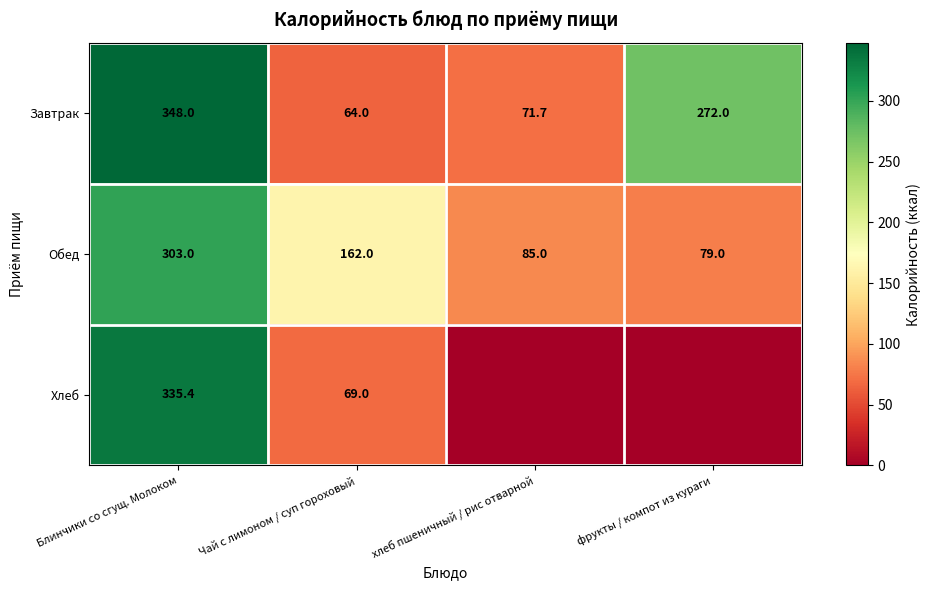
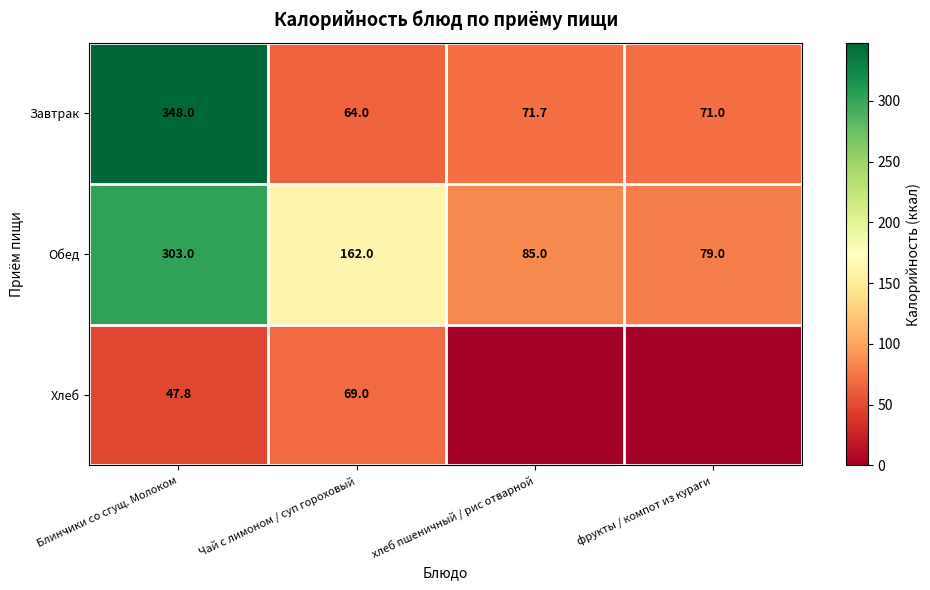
Завтрак, фрукты / компот из кураги: 272.0 -> 71.0
Хлеб, Блинчики со сгущ. Молоком: 335.4 -> 47.8
